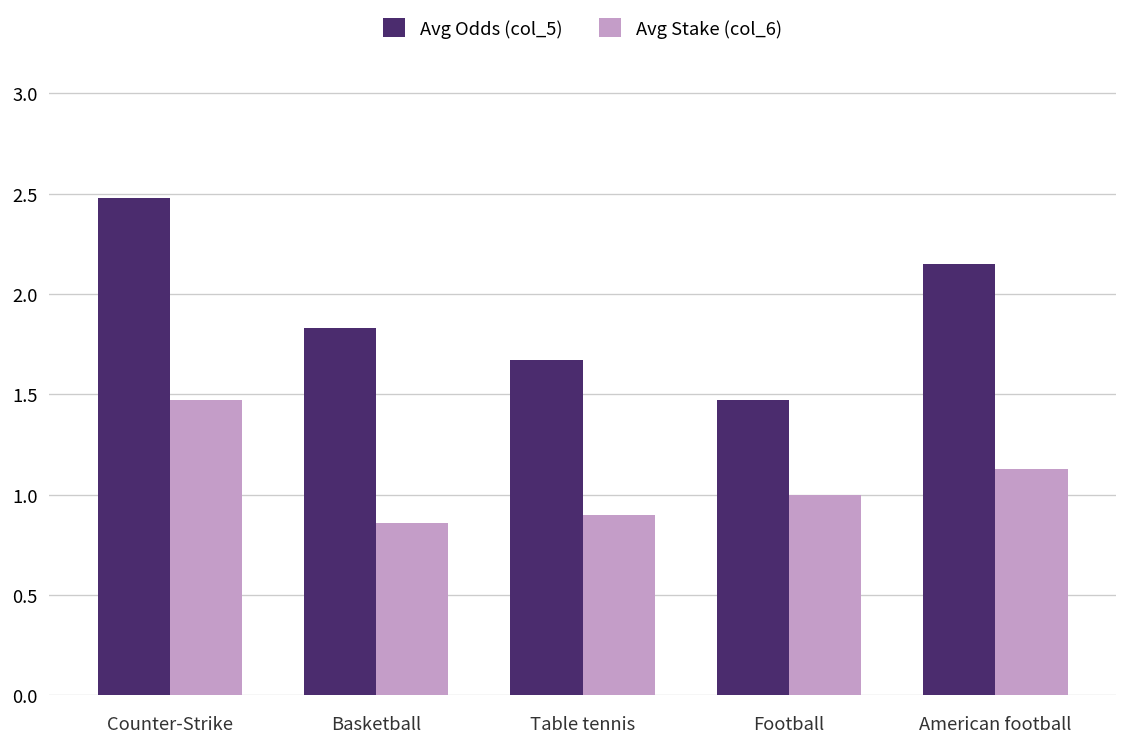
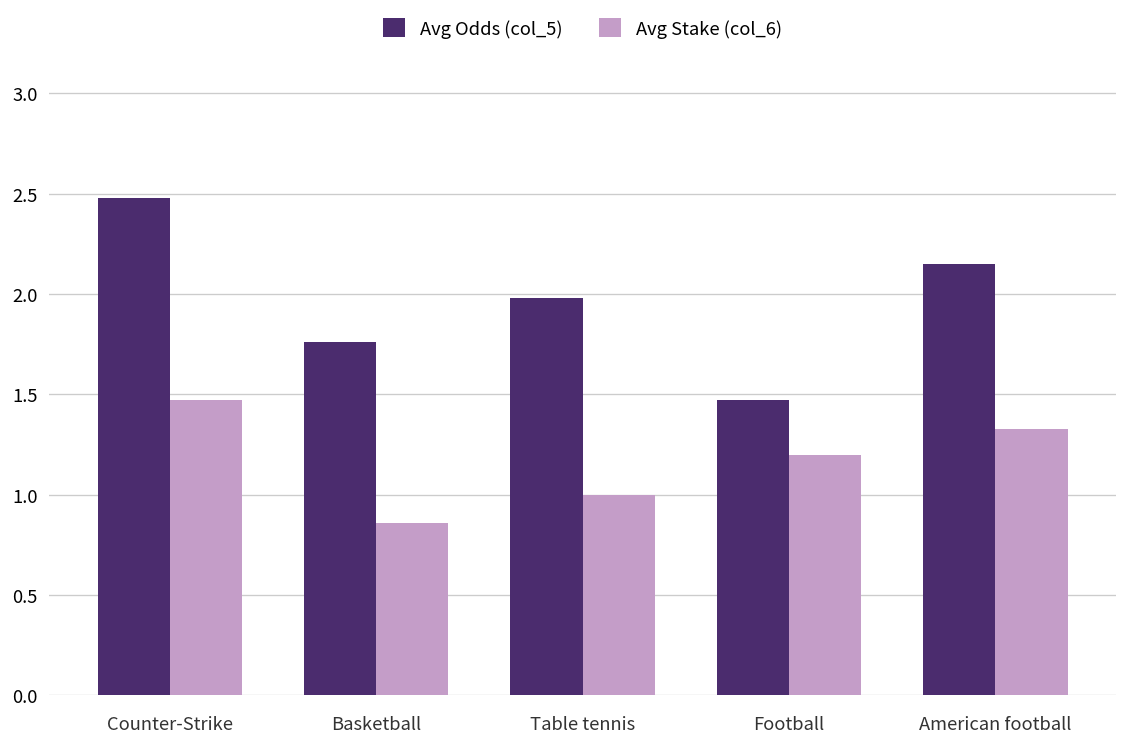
Avg Odds (col_5), Basketball: 1.83 -> 1.76
Avg Odds (col_5), Table tennis: 1.67 -> 1.98
Avg Stake (col_6), Table tennis: 0.9 -> 1.0
Avg Stake (col_6), Football: 1.0 -> 1.2
Avg Stake (col_6), American football: 1.13 -> 1.33
